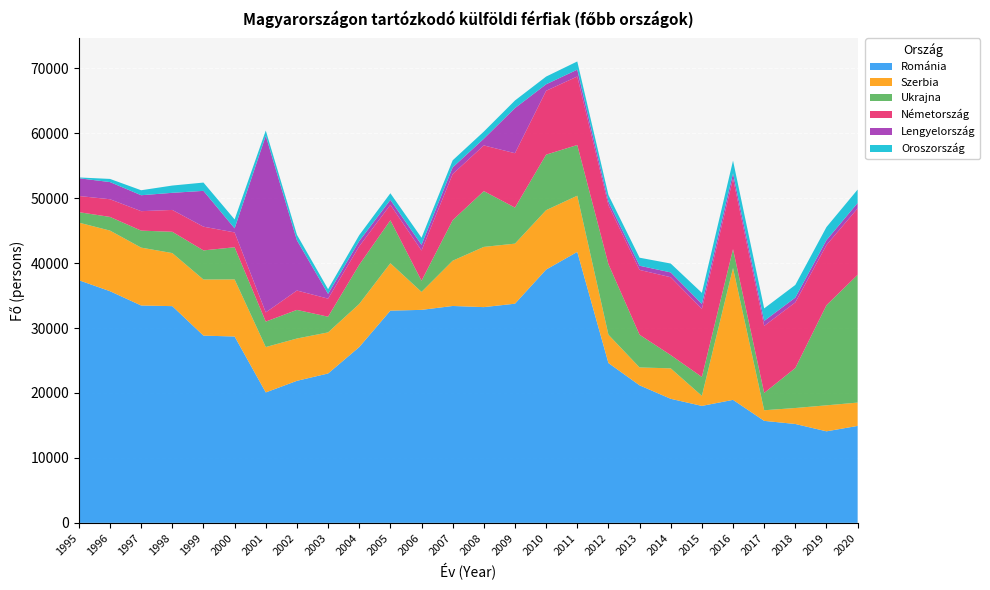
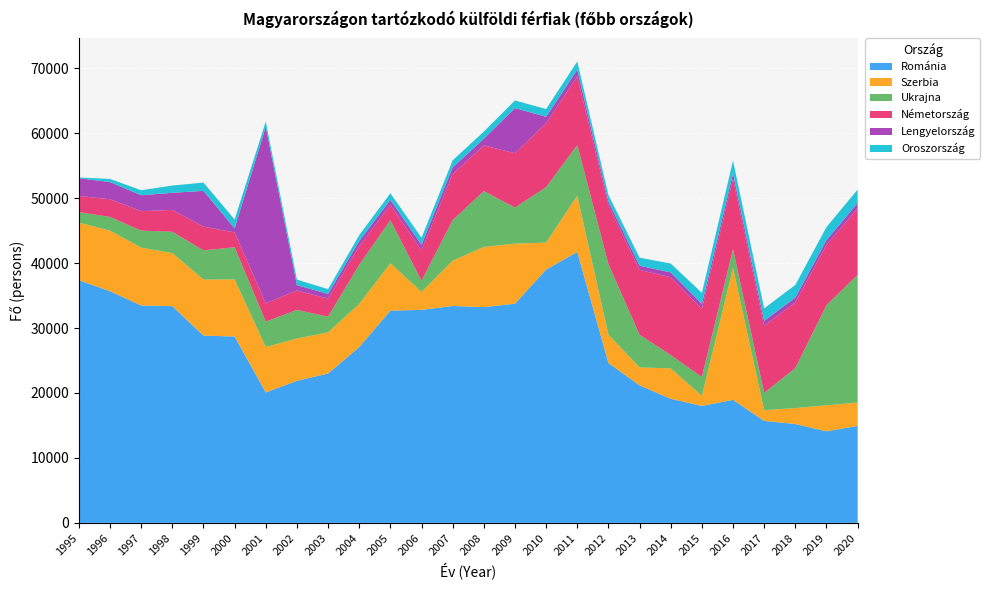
Németország, 2001: 1000 -> 3000
Lengyelország, 2002: 8000 -> 1000
Szerbia, 2010: 9000 -> 4000
